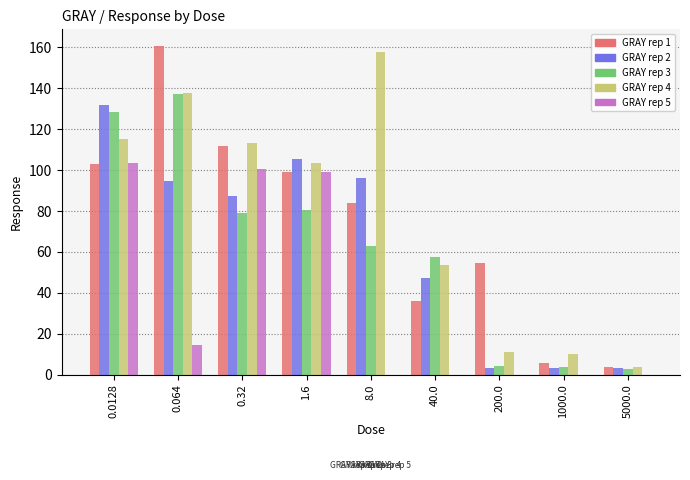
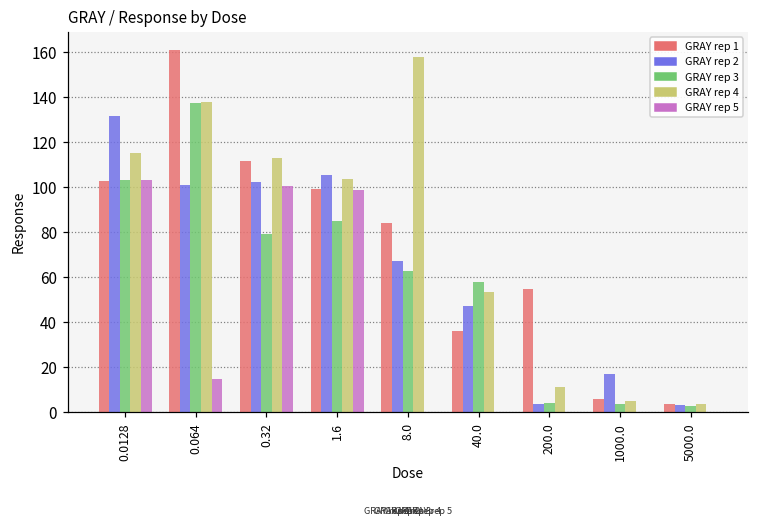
GRAY rep 3, 0.0128: 128 -> 103
GRAY rep 2, 0.064: 95 -> 101
GRAY rep 2, 0.32: 87 -> 102
GRAY rep 3, 1.6: 80 -> 85
GRAY rep 2, 8.0: 96 -> 67
GRAY rep 2, 1000.0: 3 -> 17
GRAY rep 4, 1000.0: 10 -> 5
